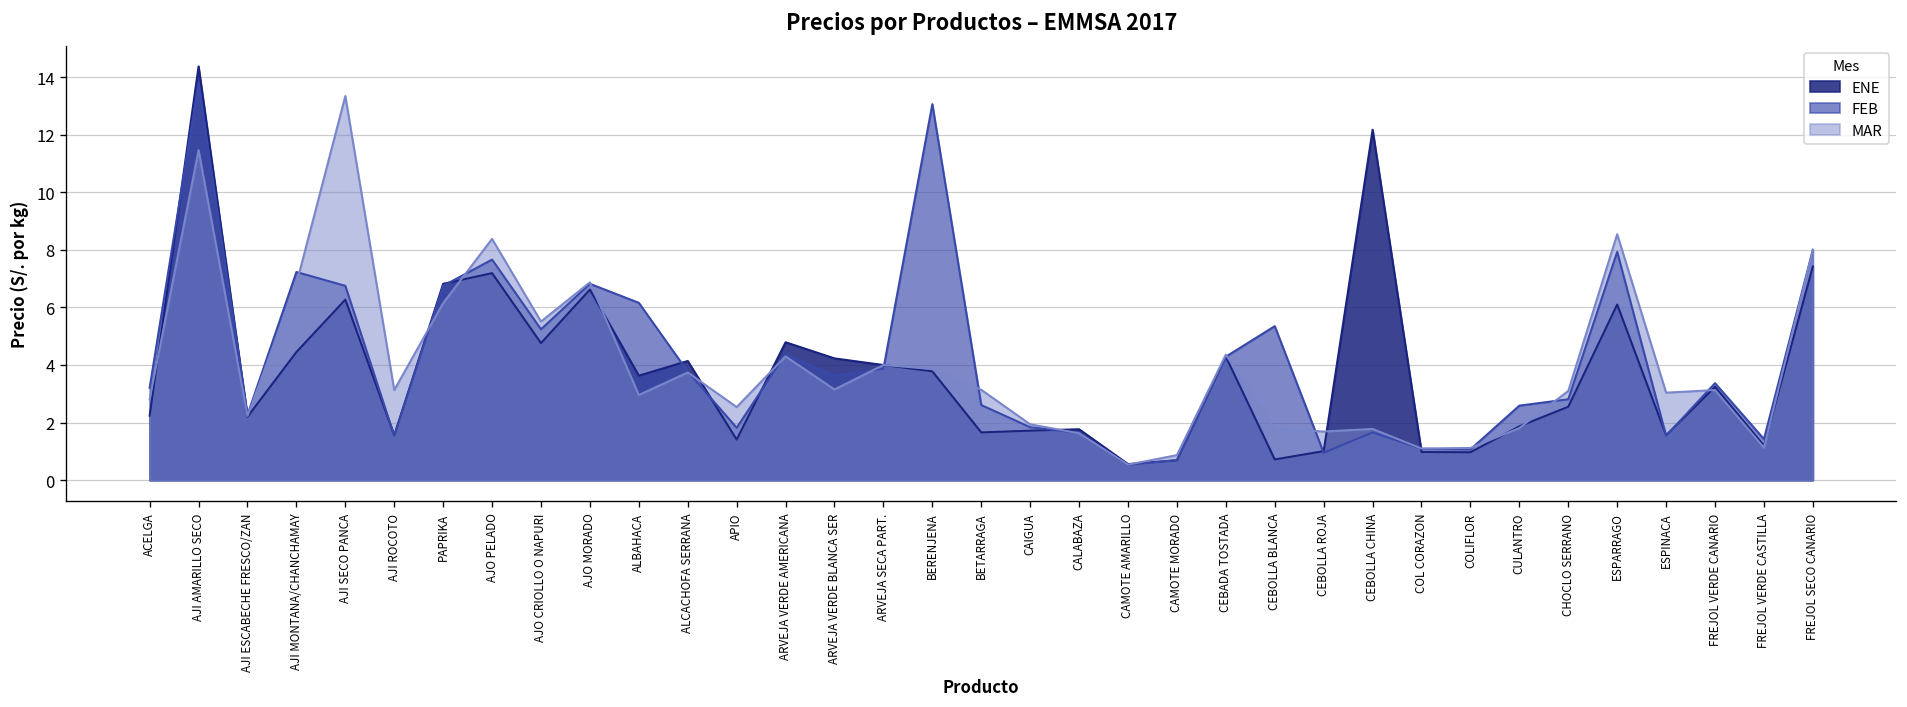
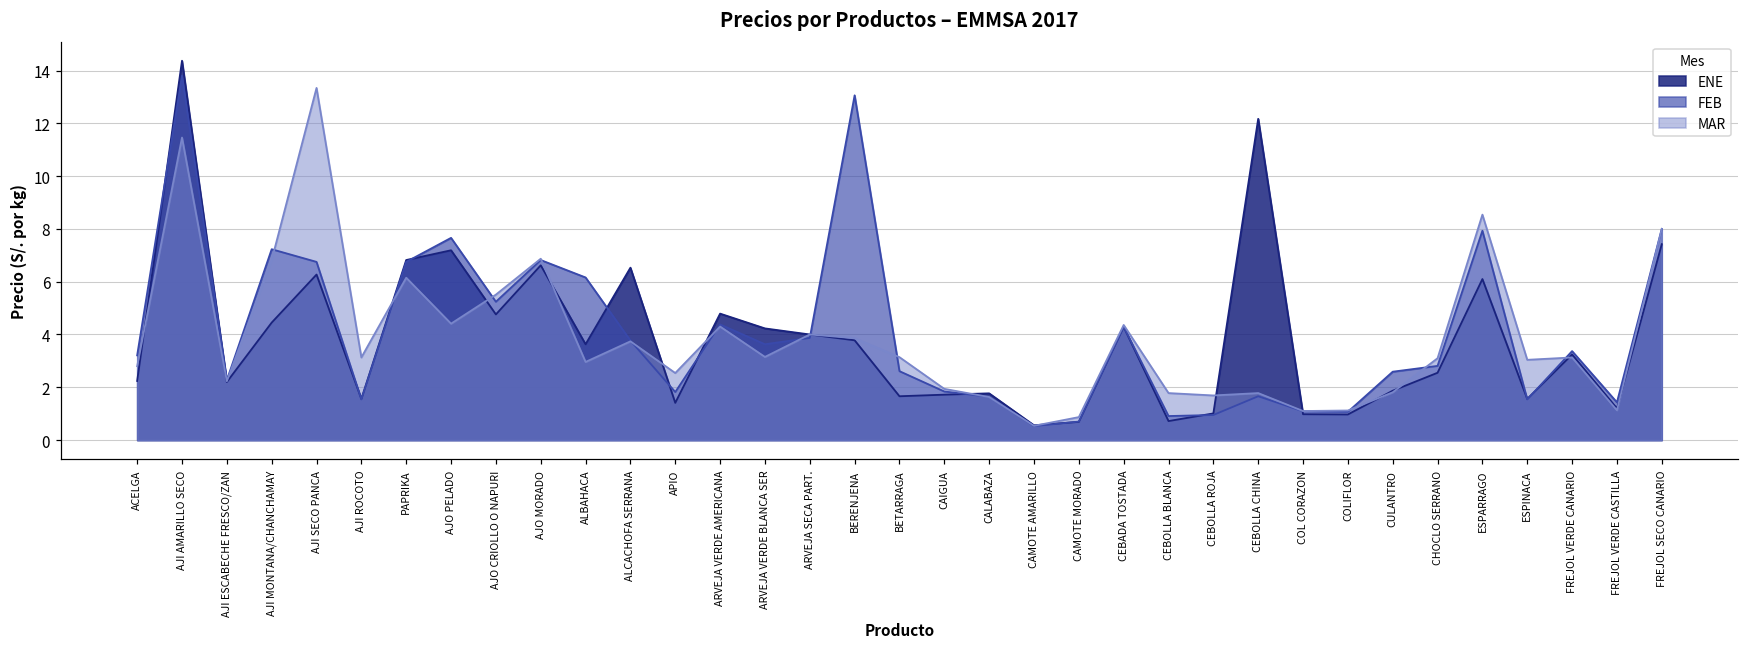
MAR, AJO PELADO: 8.4 -> 4.4
ENE, ALCACHOFA SERRANA: 4.1 -> 6.5
FEB, CEBOLLA BLANCA: 5.4 -> 0.9
